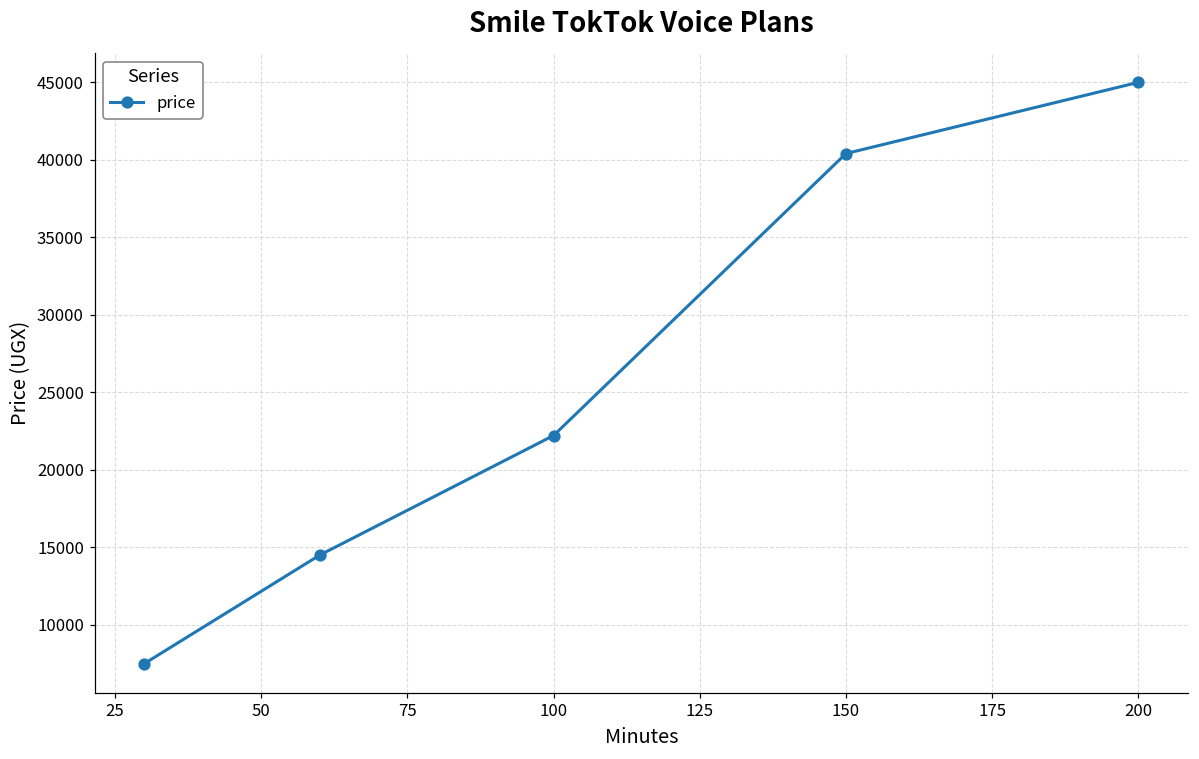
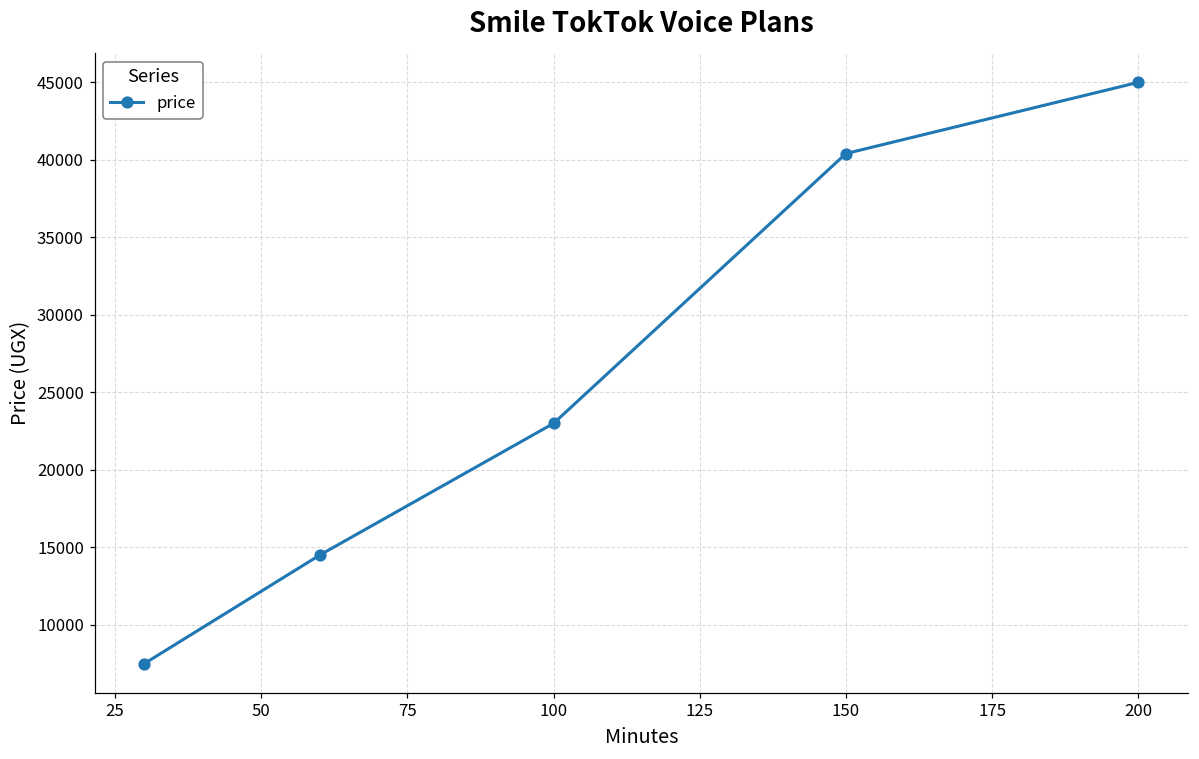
100: 22200 -> 23000
